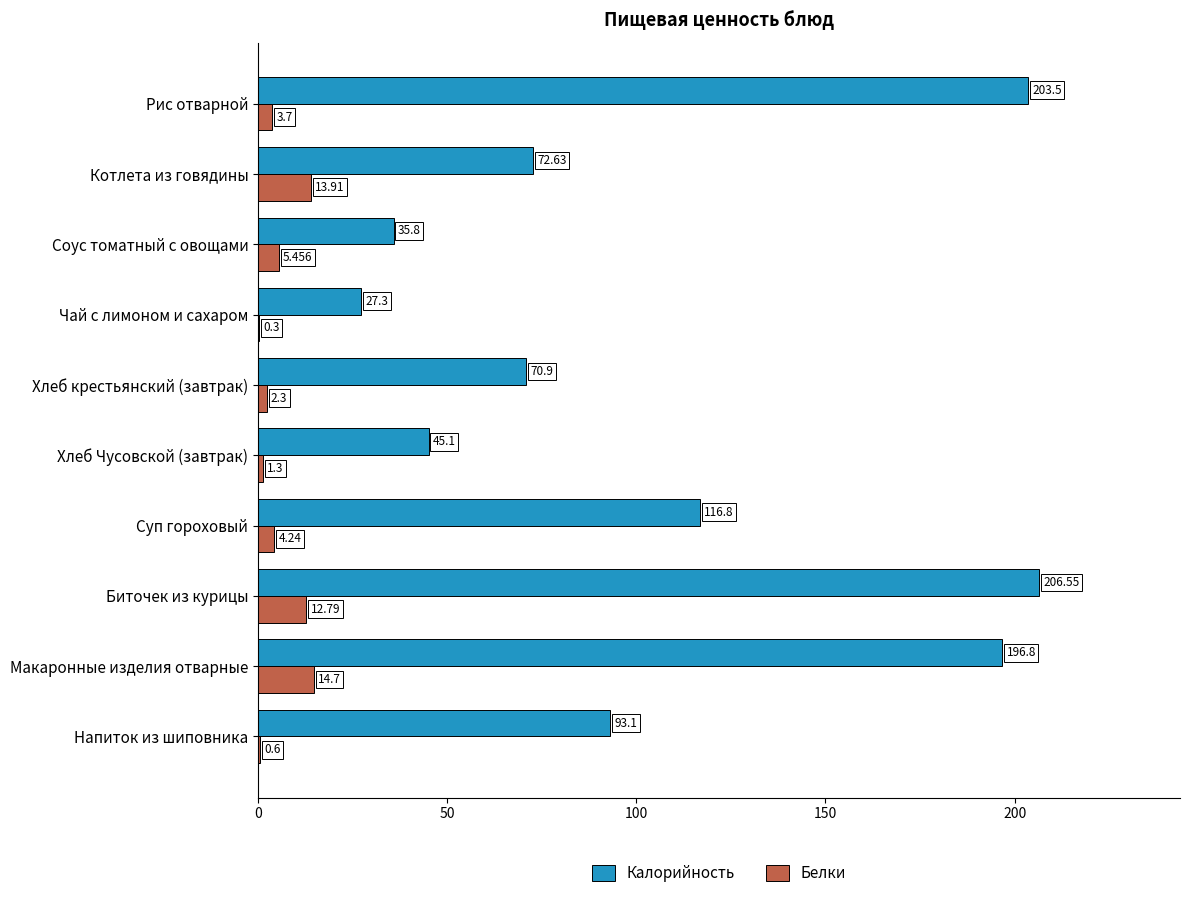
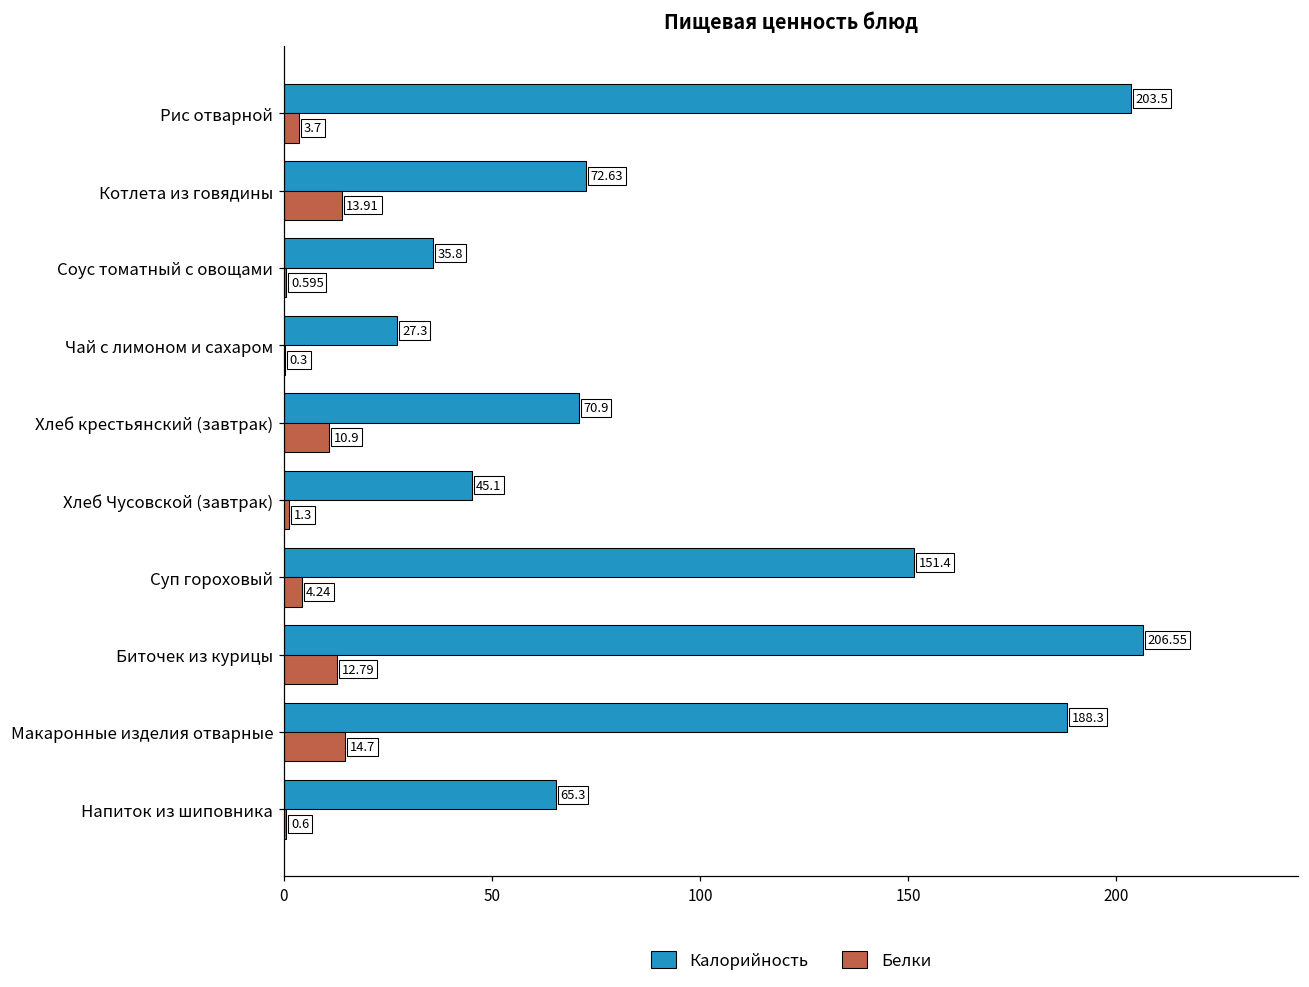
Белки, Соус томатный с овощами: 5.456 -> 0.595
Белки, Хлеб крестьянский (завтрак): 2.3 -> 10.9
Калорийность, Суп гороховый: 116.8 -> 151.4
Калорийность, Макаронные изделия отварные: 196.8 -> 188.3
Калорийность, Напиток из шиповника: 93.1 -> 65.3
